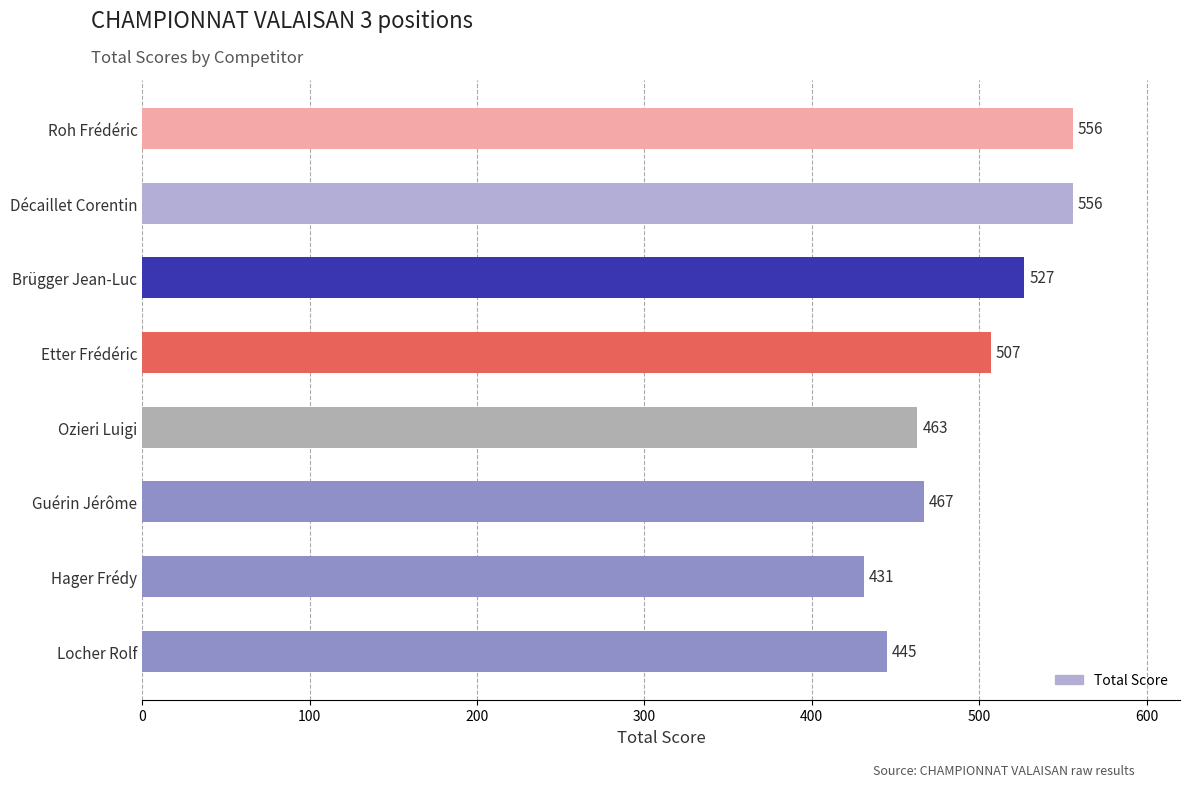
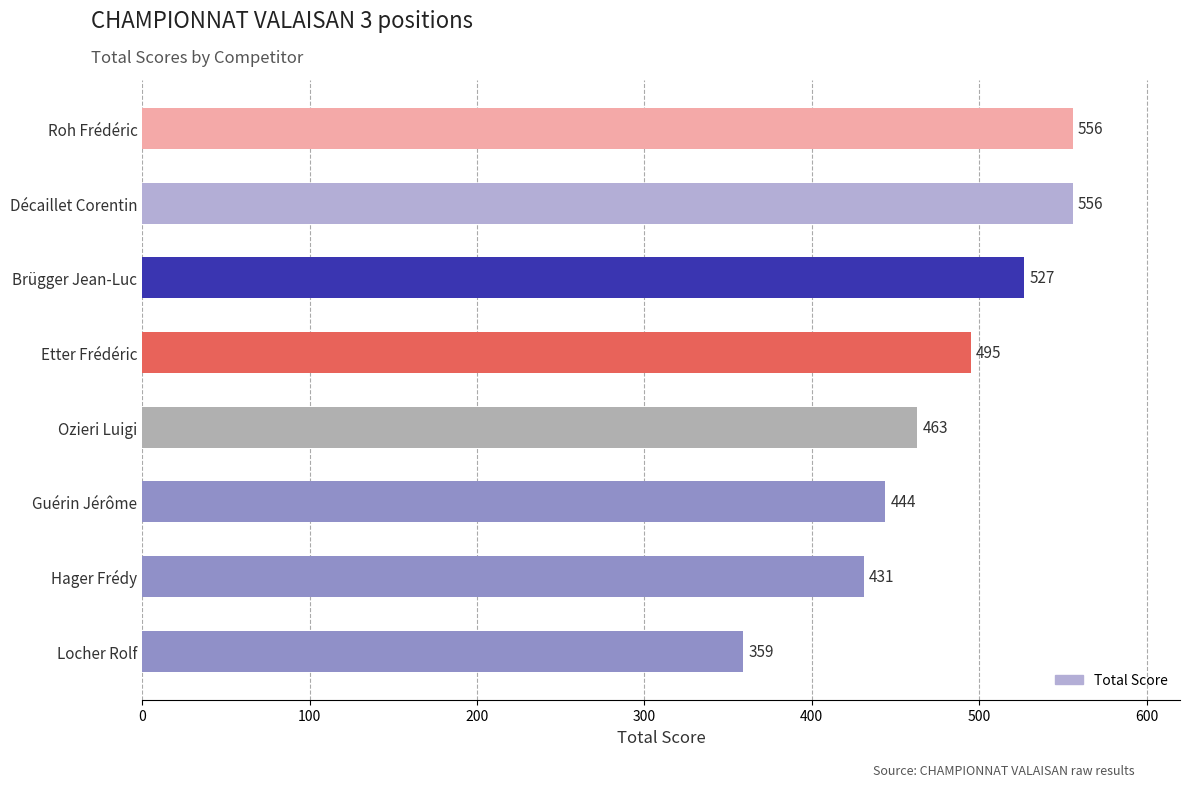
Etter Frédéric: 507 -> 495
Guérin Jérôme: 467 -> 444
Locher Rolf: 445 -> 359
